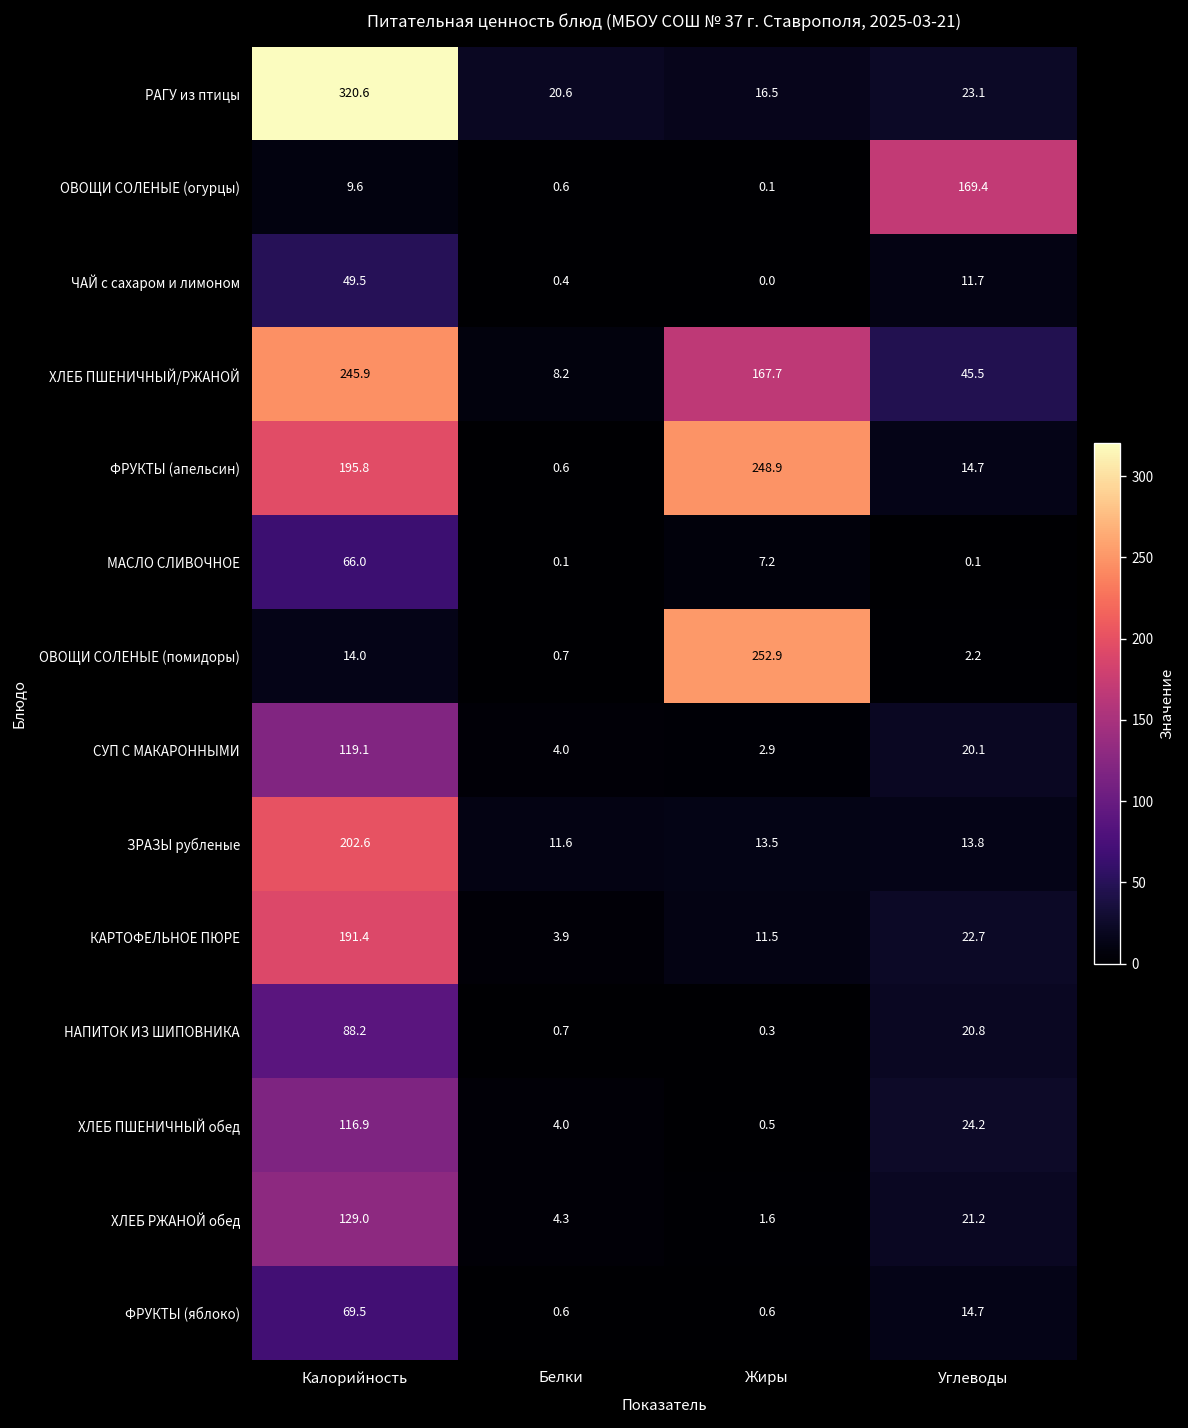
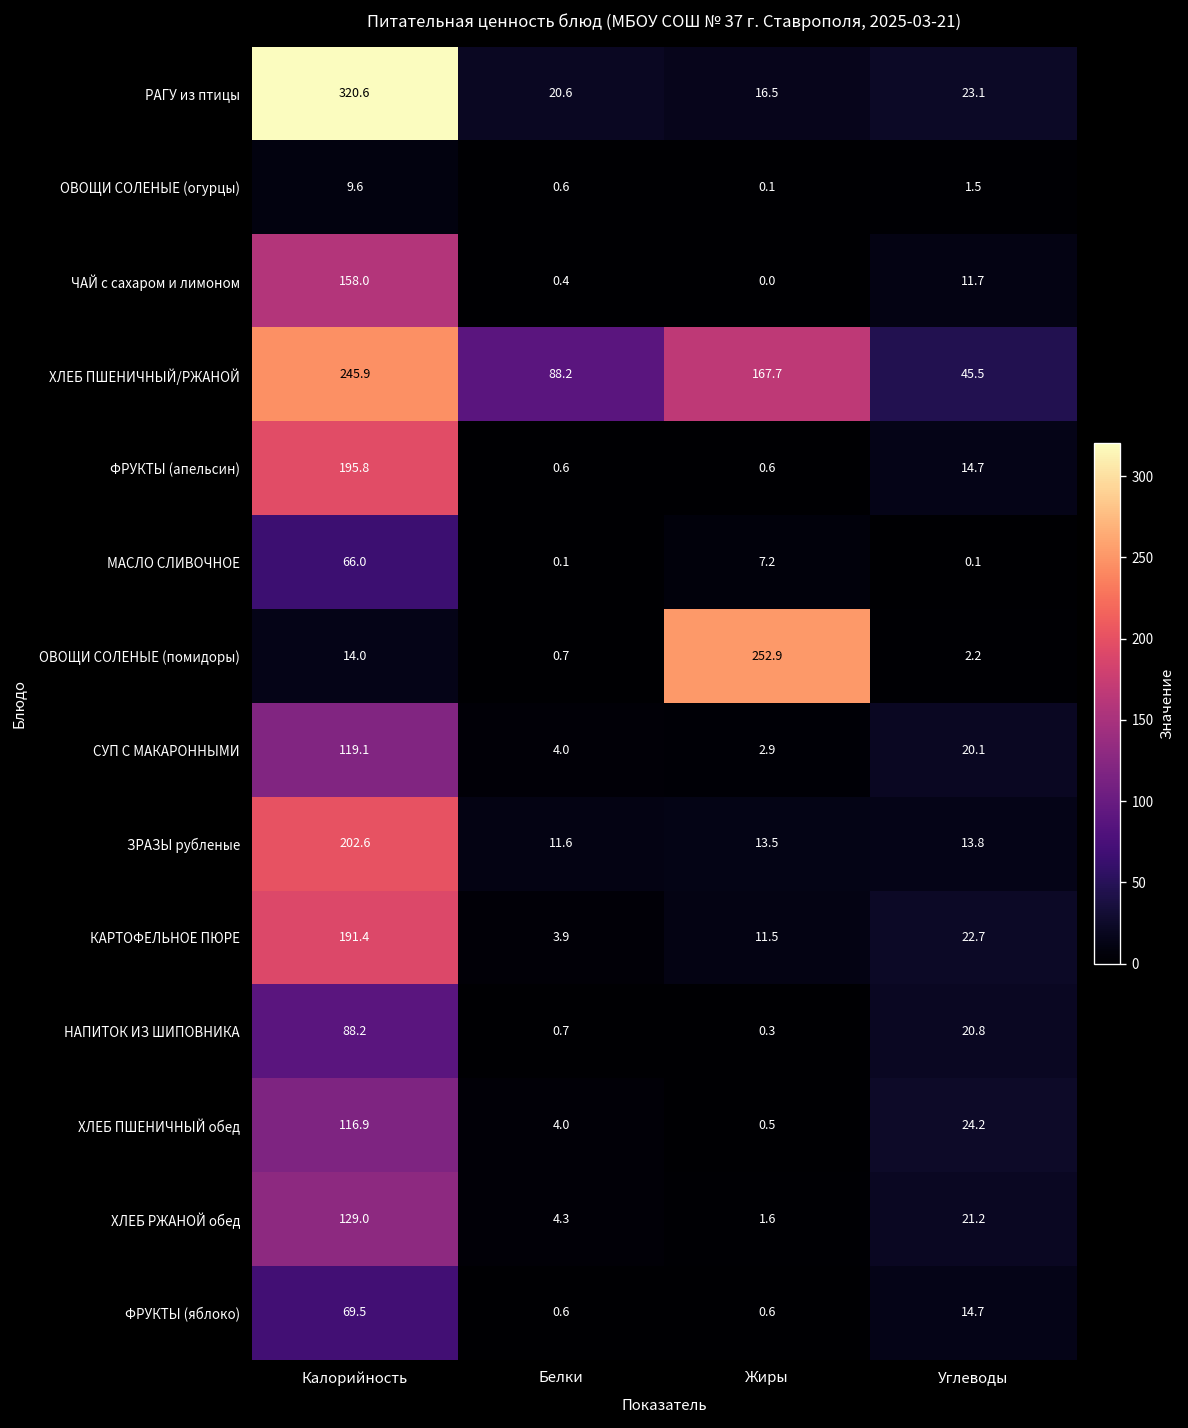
ОВОЩИ СОЛЕНЫЕ (огурцы), Углеводы: 169.4 -> 1.5
ЧАЙ с сахаром и лимоном, Калорийность: 49.5 -> 158.0
ХЛЕБ ПШЕНИЧНЫЙ/РЖАНОЙ, Белки: 8.2 -> 88.2
ФРУКТЫ (апельсин), Жиры: 248.9 -> 0.6
